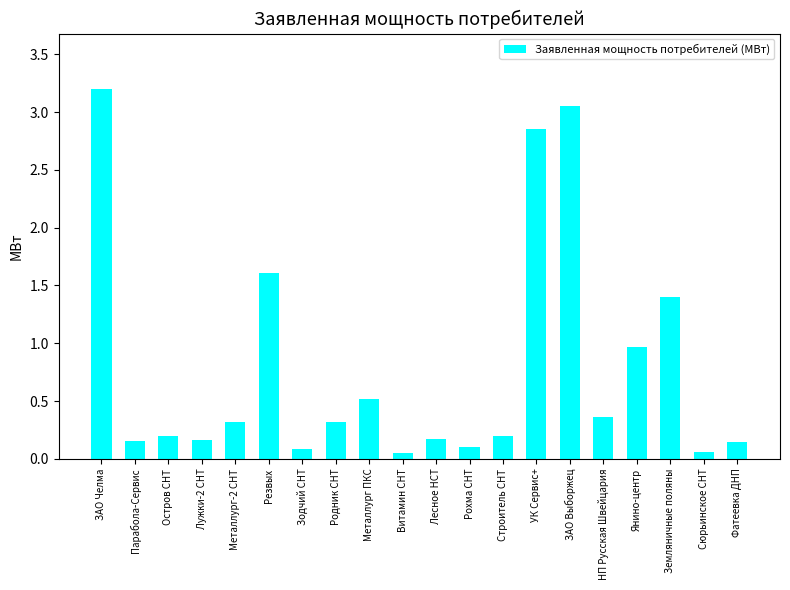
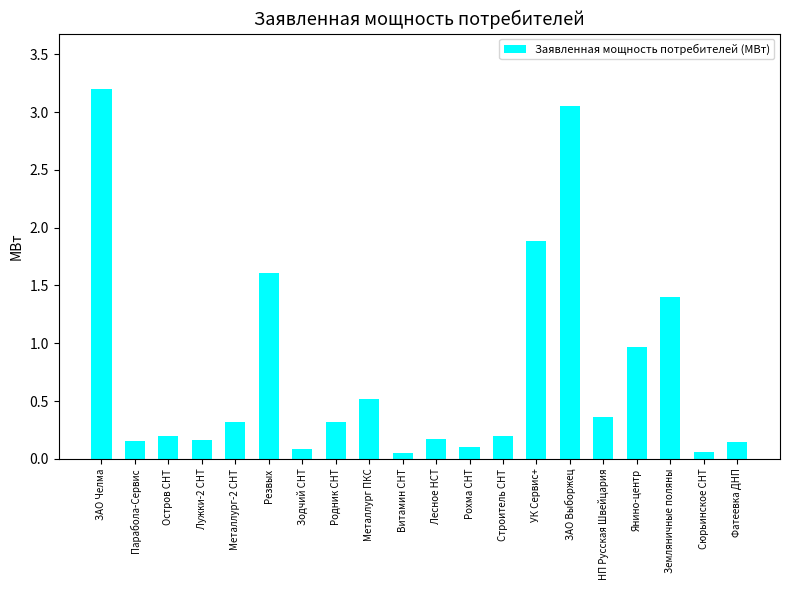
УК Сервис+: 2.85 -> 1.88
